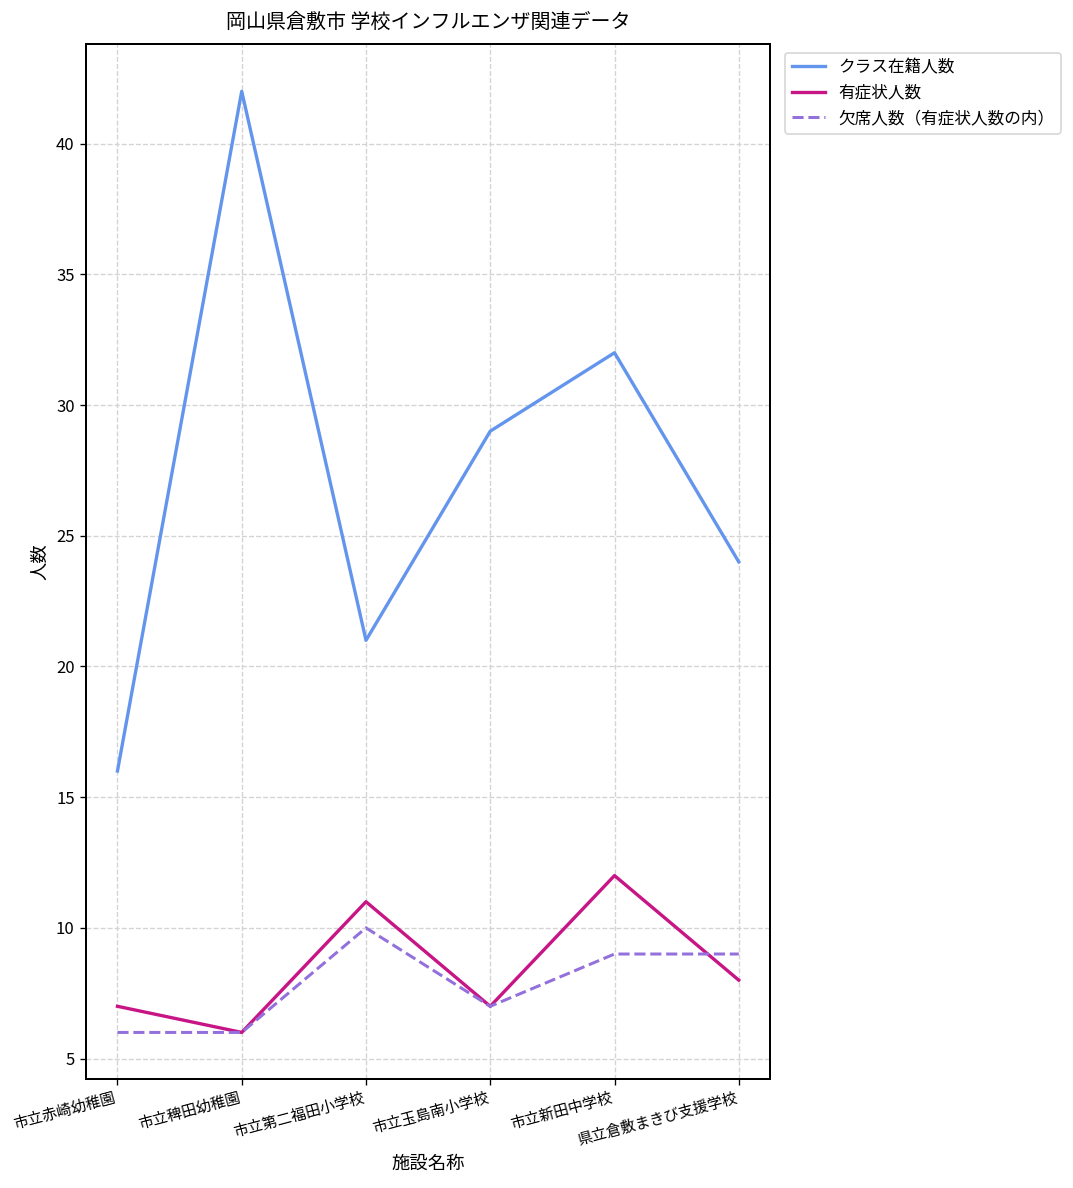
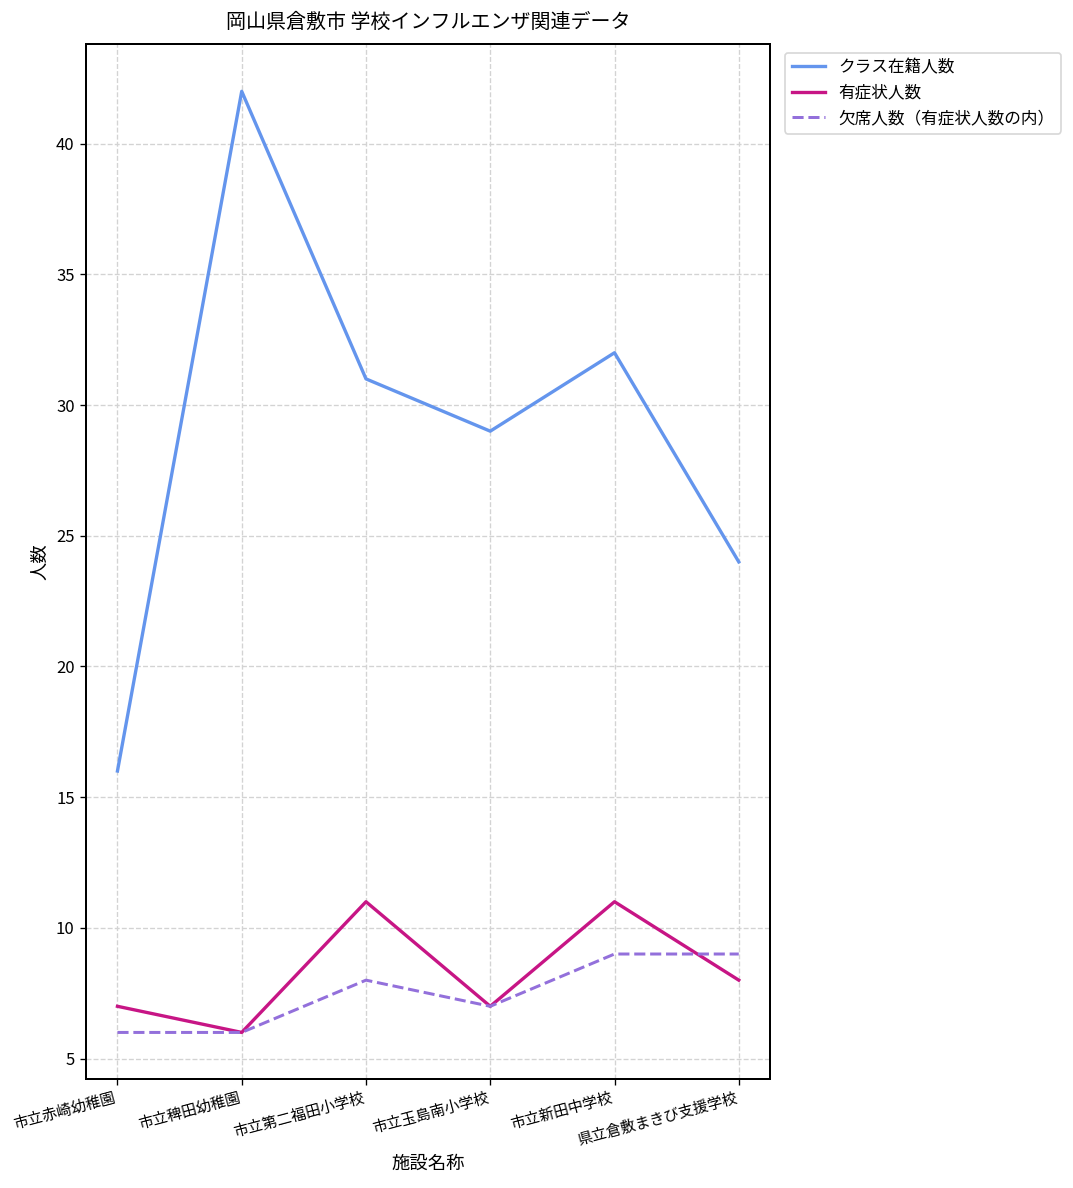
クラス在籍人数, 市立第二福田小学校: 21 -> 31
欠席人数（有症状人数の内）, 市立第二福田小学校: 10 -> 8
有症状人数, 市立新田中学校: 12 -> 11
